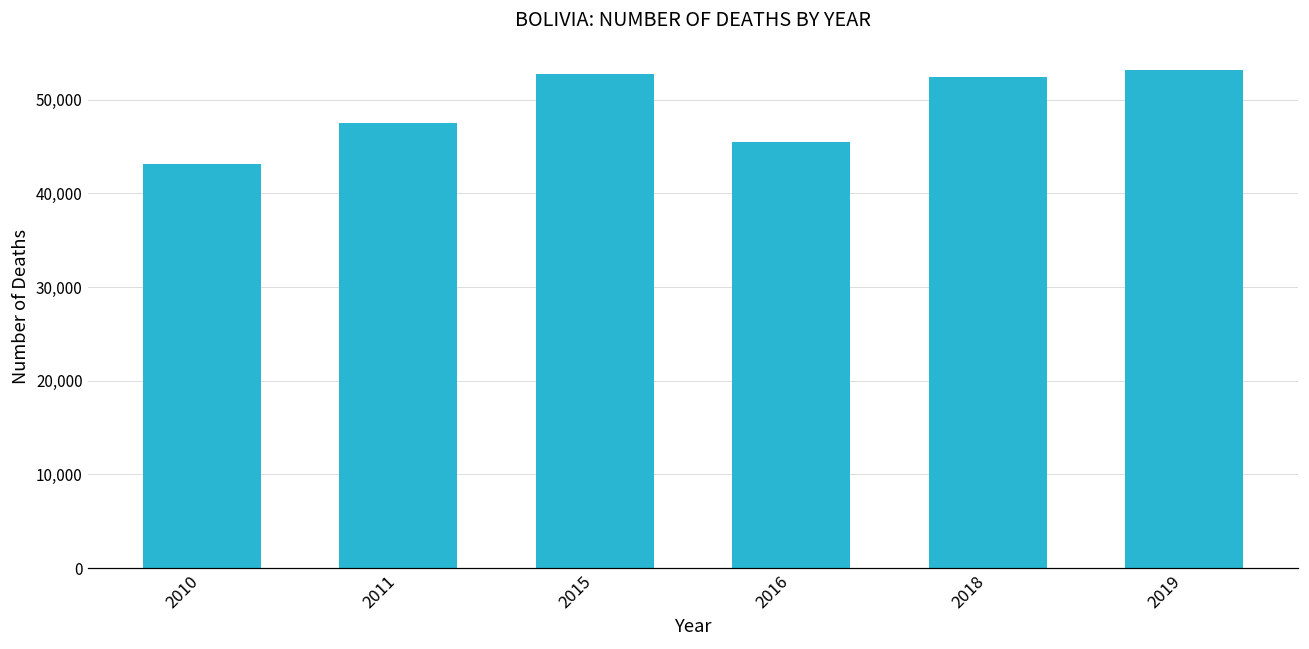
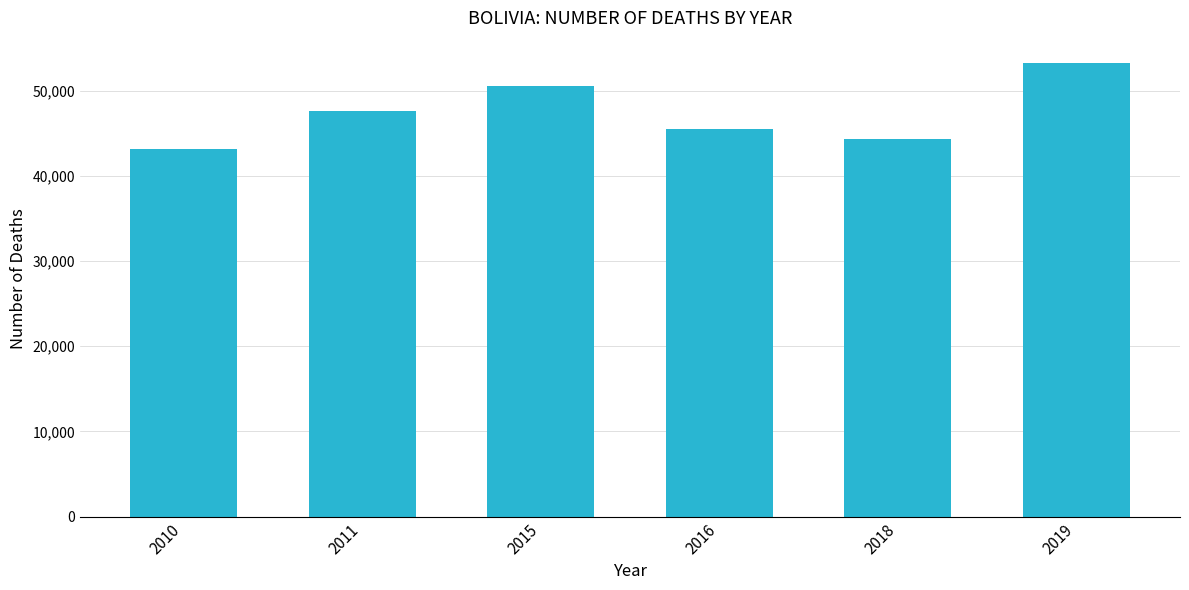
2015: 53,000 -> 50,000
2018: 52,000 -> 44,000
